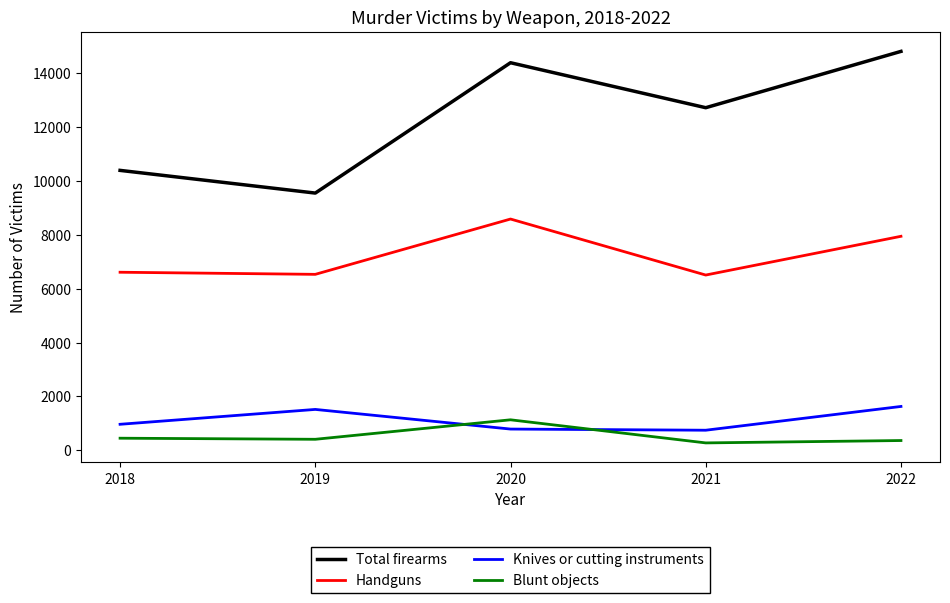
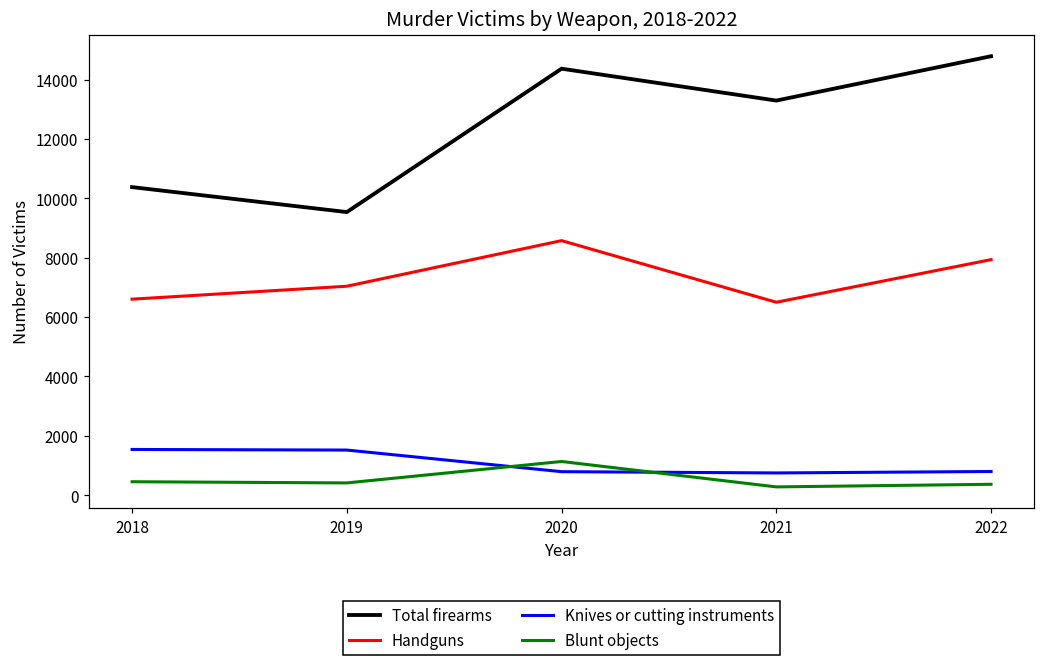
Knives or cutting instruments, 2018: 1000 -> 1500
Handguns, 2019: 6500 -> 7000
Total firearms, 2021: 12700 -> 13300
Knives or cutting instruments, 2022: 1600 -> 800
